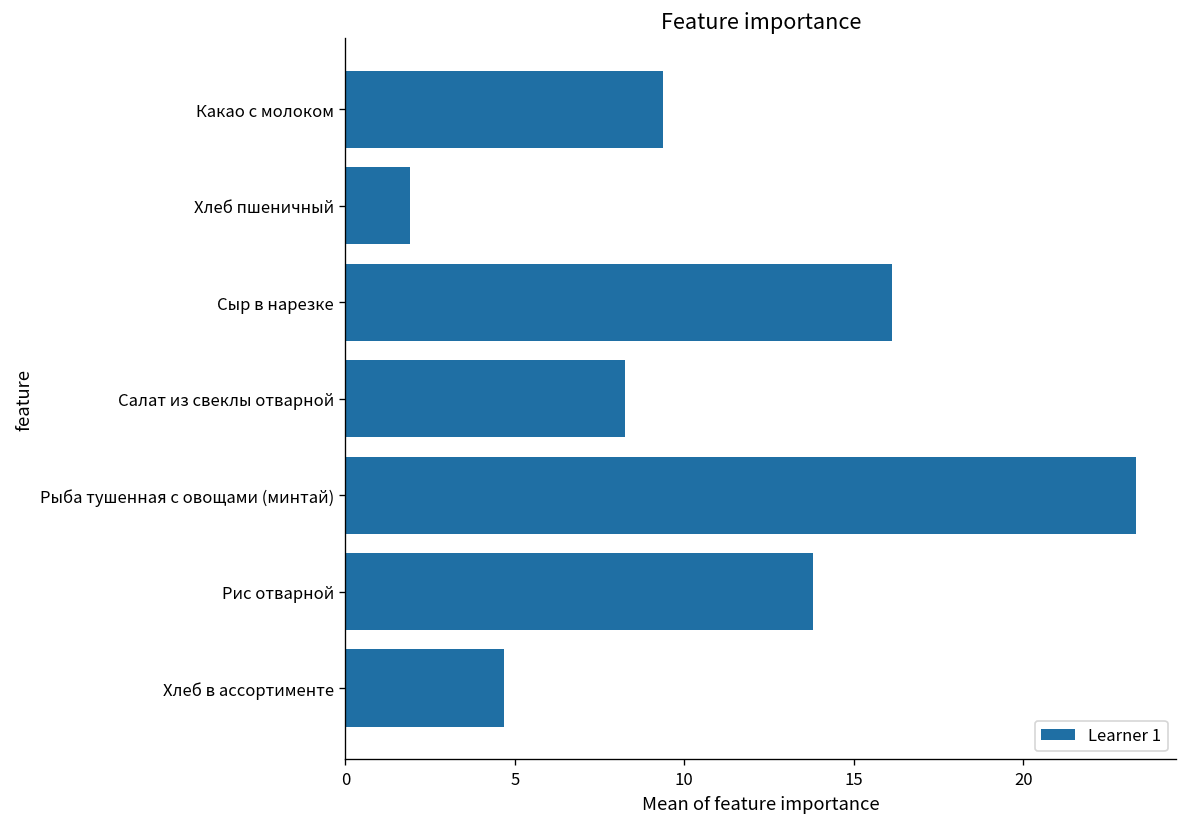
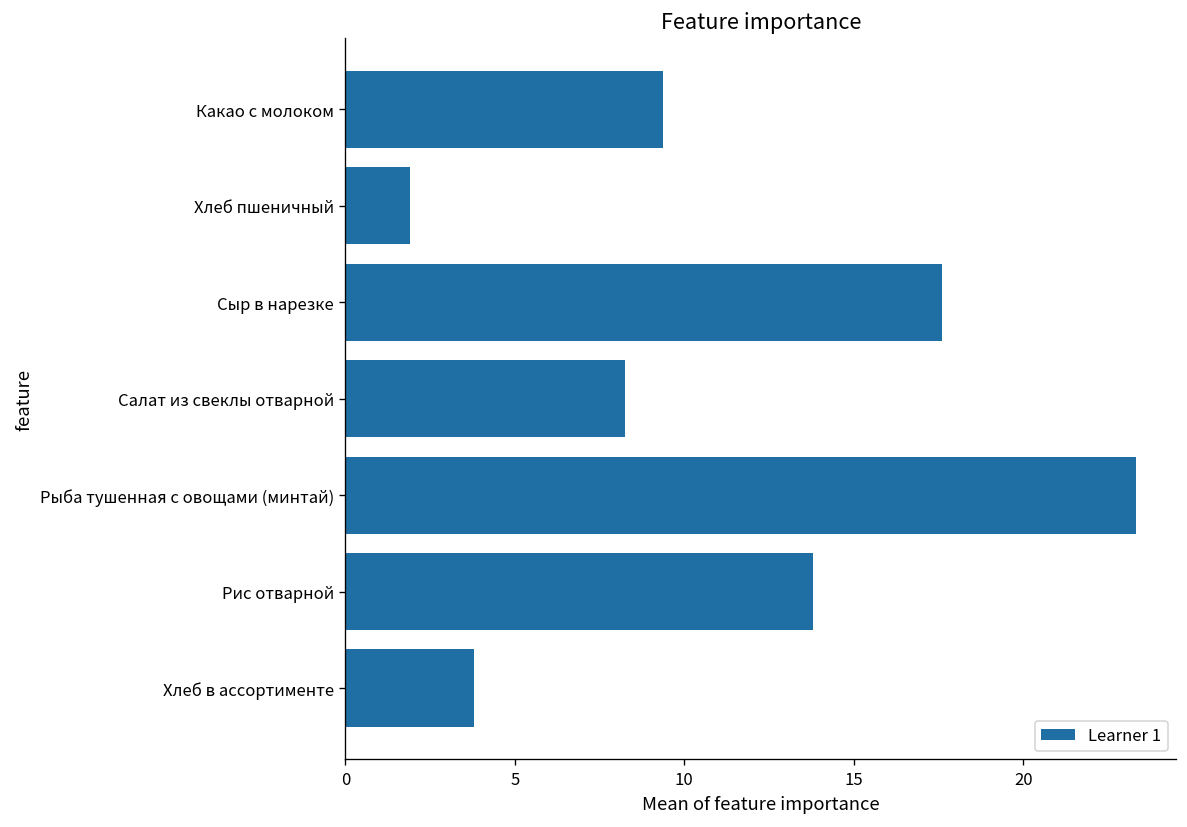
Сыр в нарезке: 16.1 -> 17.6
Хлеб в ассортименте: 4.7 -> 3.8
